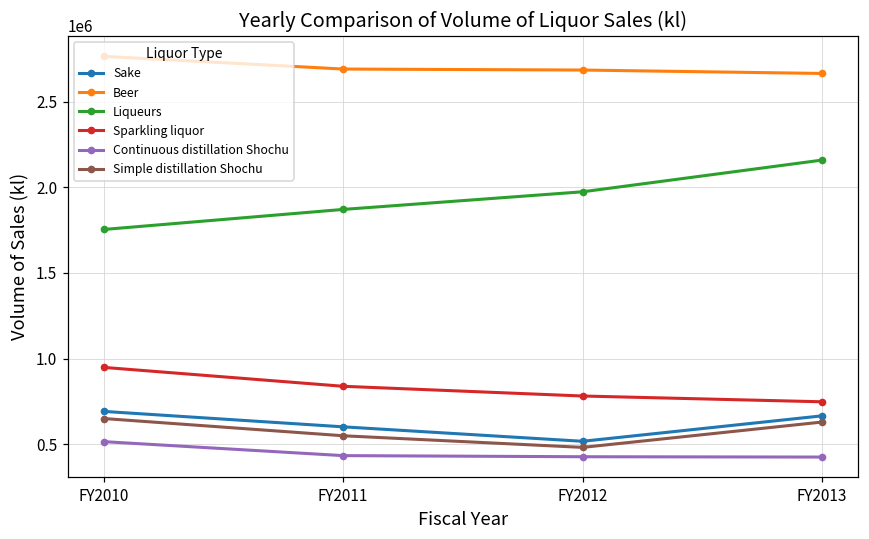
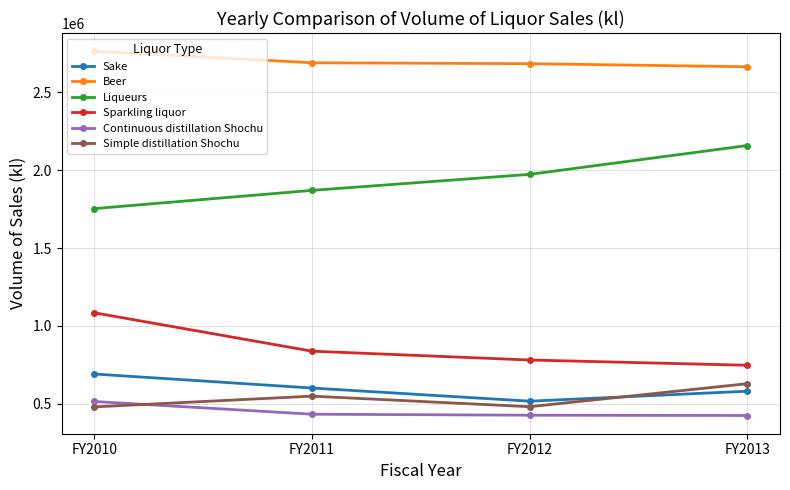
Sparkling liquor, FY2010: 950000 -> 1080000
Simple distillation Shochu, FY2010: 650000 -> 480000
Sake, FY2013: 670000 -> 580000
